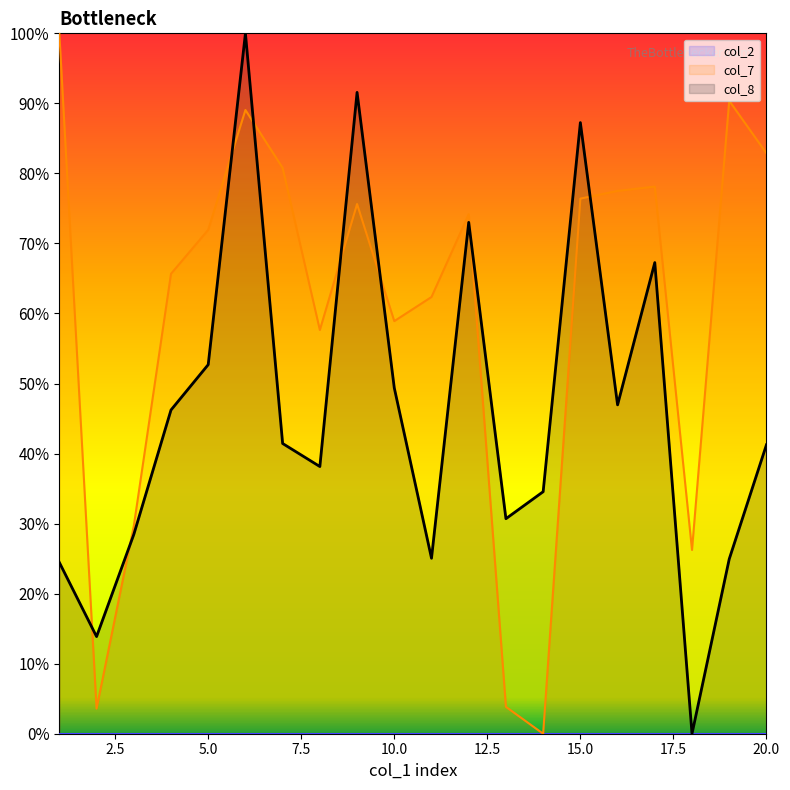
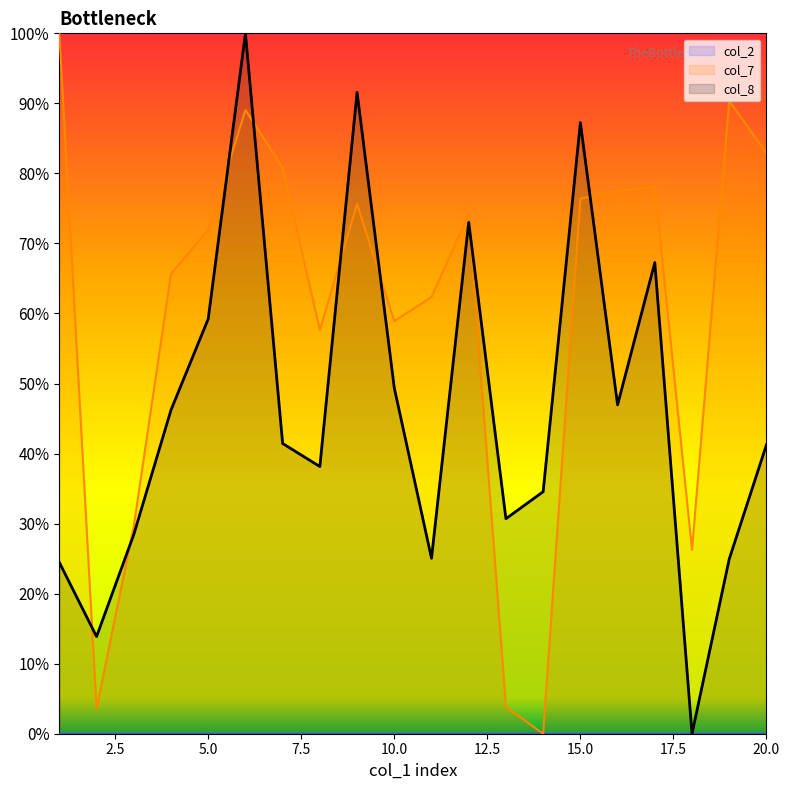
col_8, 5.0: 53% -> 59%
